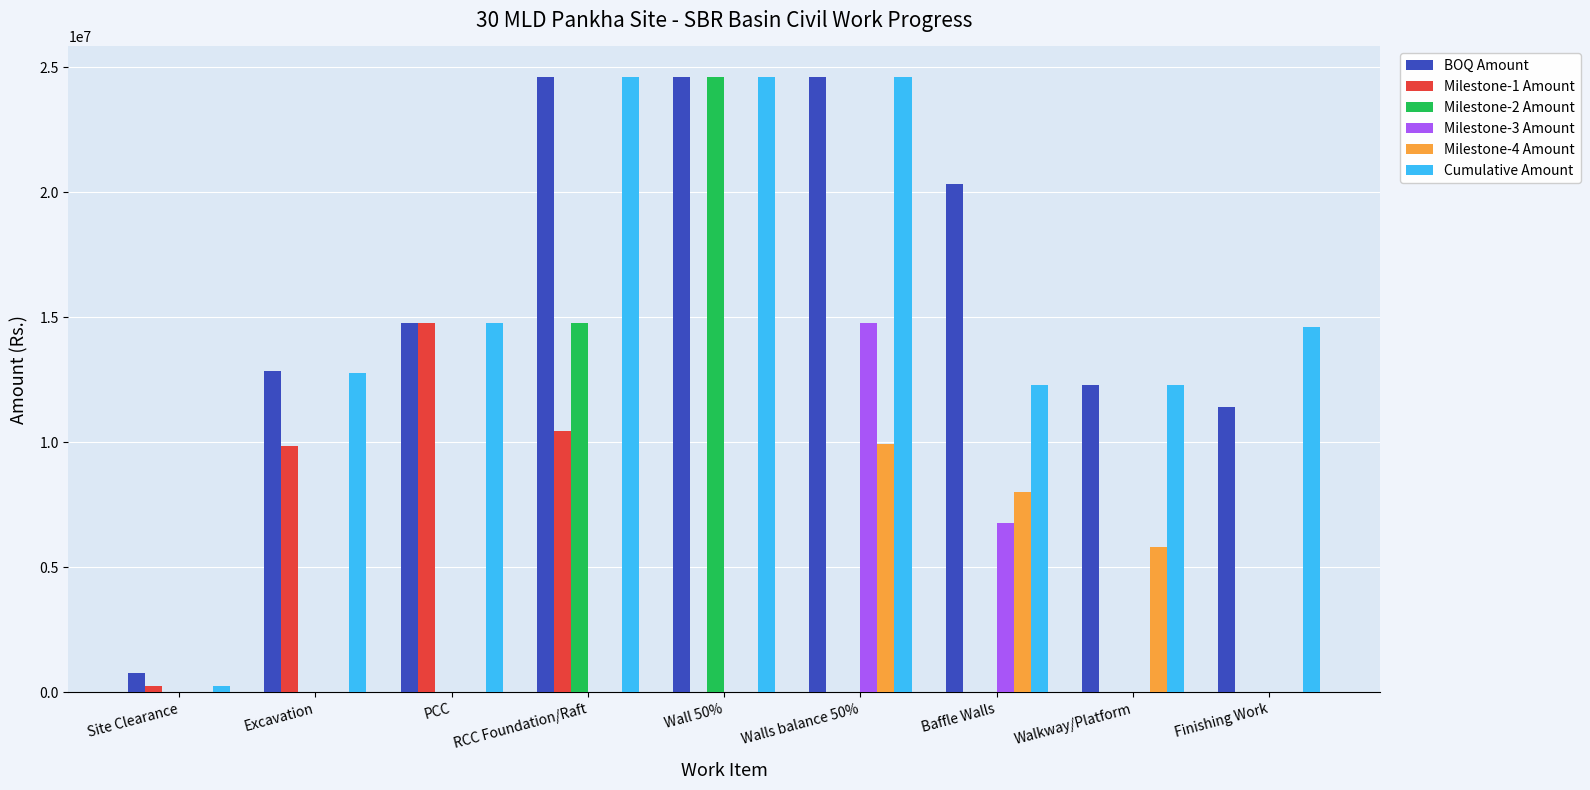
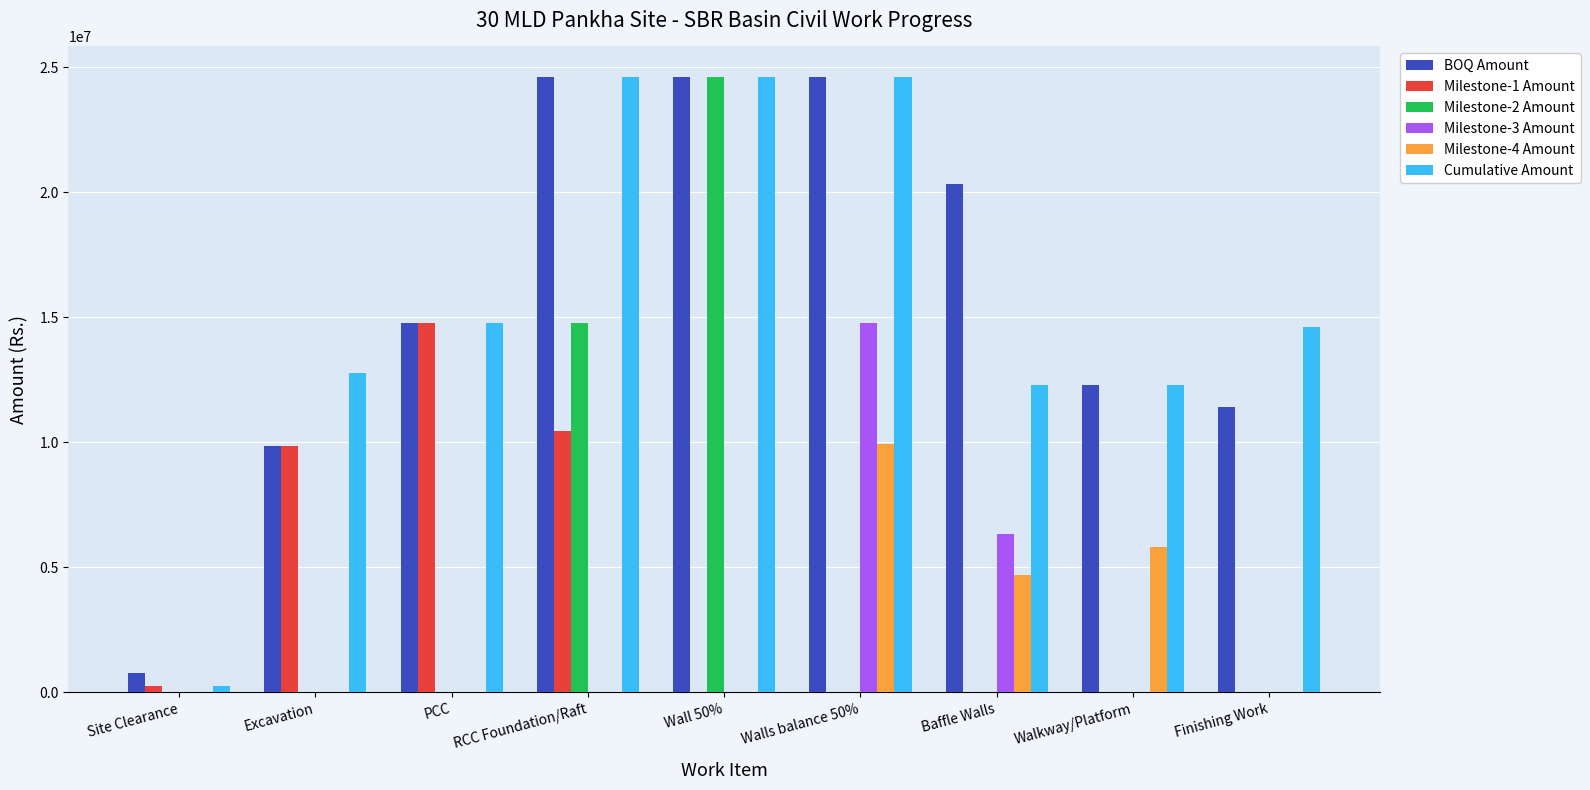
BOQ Amount, Excavation: 12800000 -> 9800000
Milestone-3 Amount, Baffle Walls: 6800000 -> 6300000
Milestone-4 Amount, Baffle Walls: 8000000 -> 4700000
